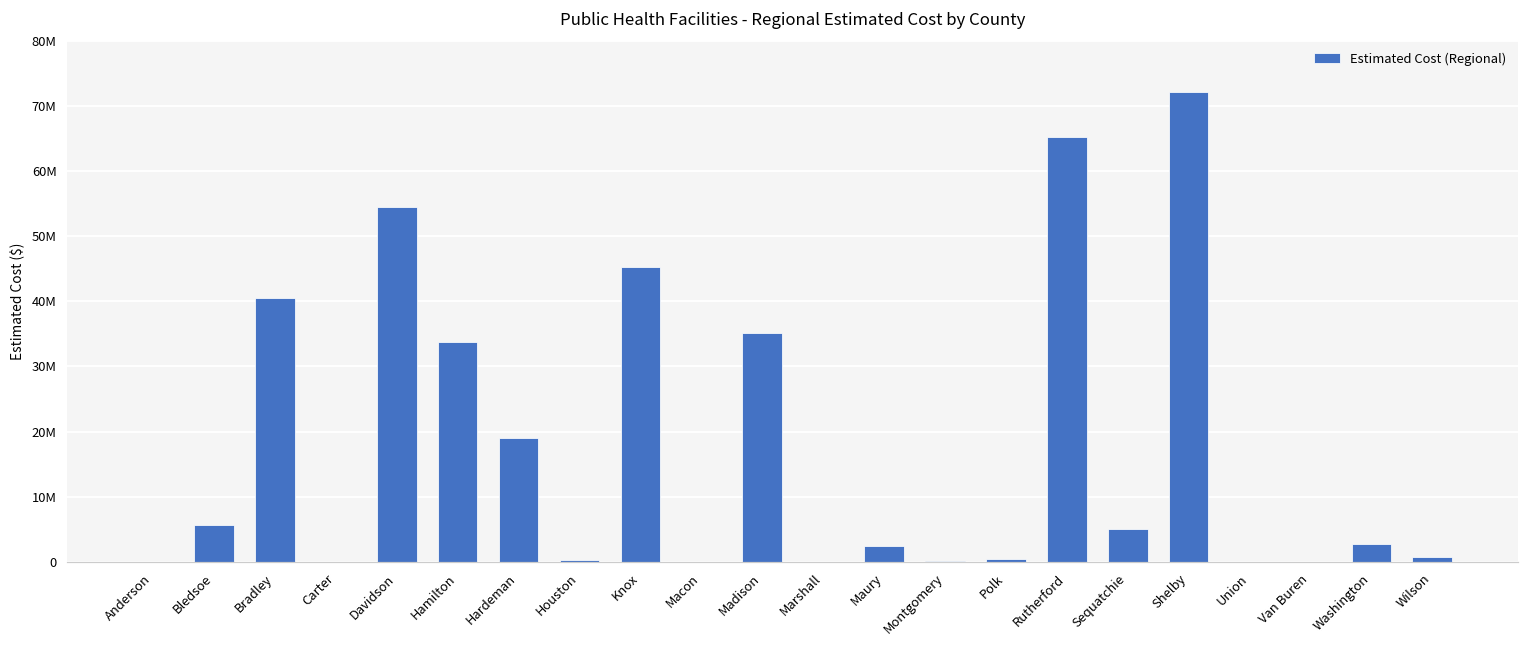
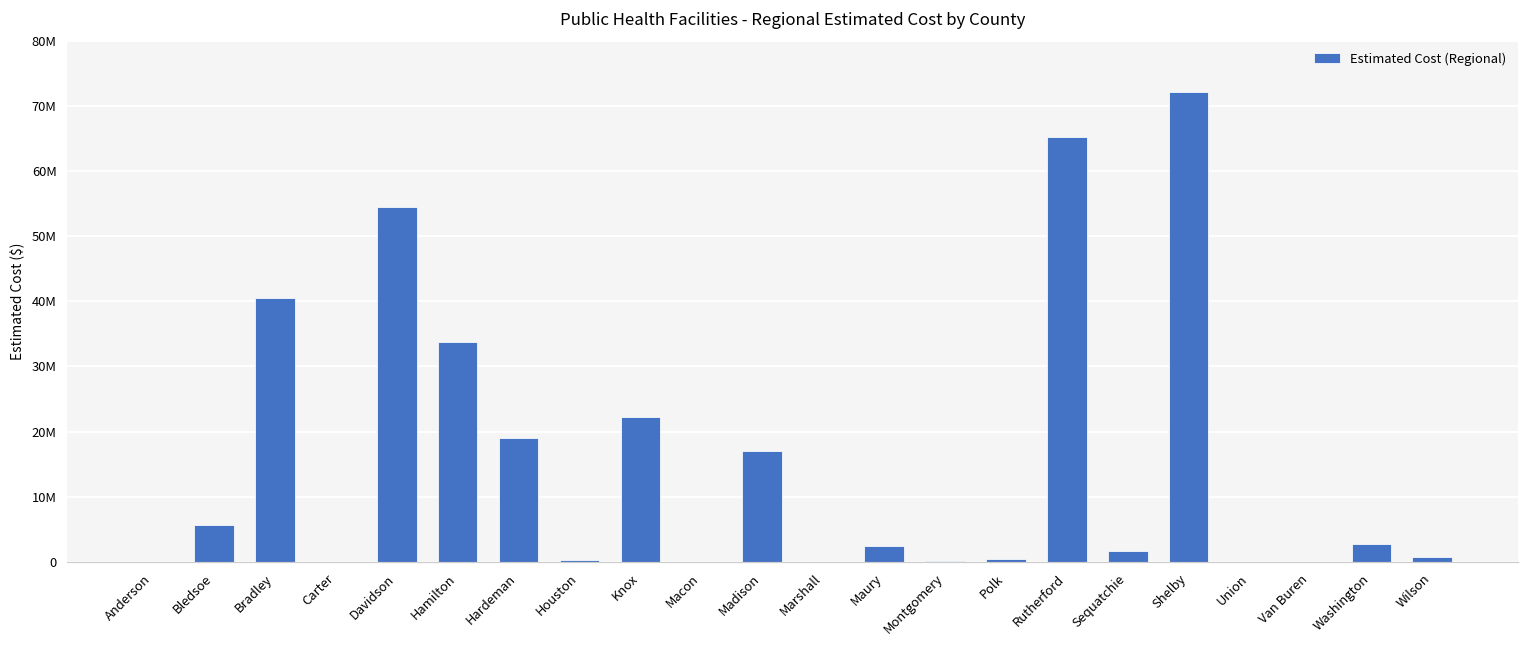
Knox: 45000000 -> 22000000
Madison: 35000000 -> 17000000
Sequatchie: 5000000 -> 2000000
